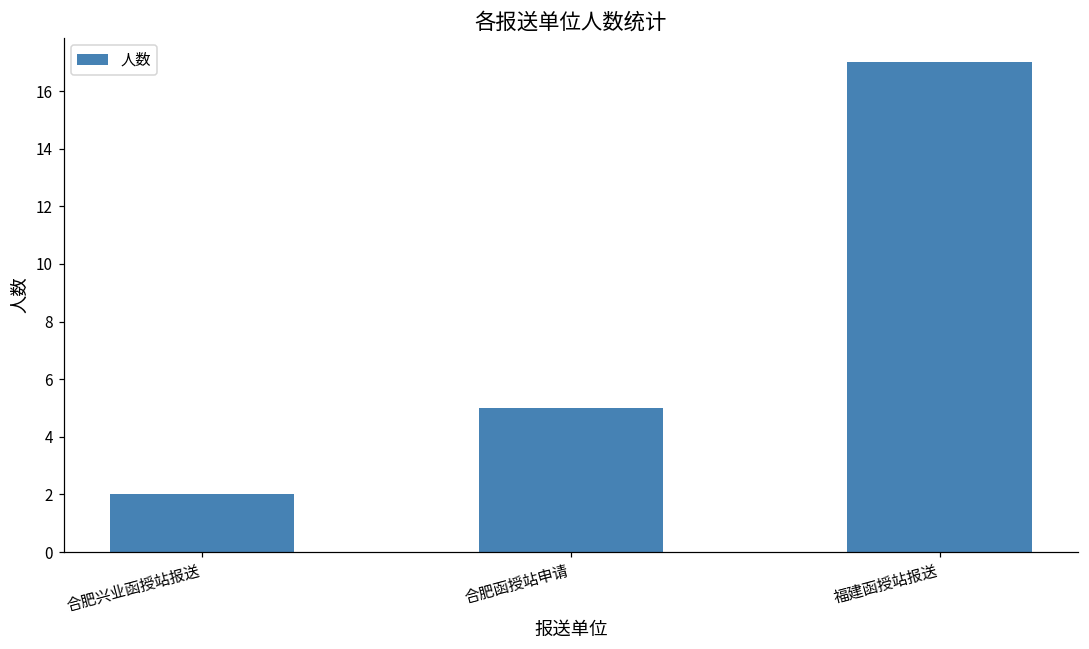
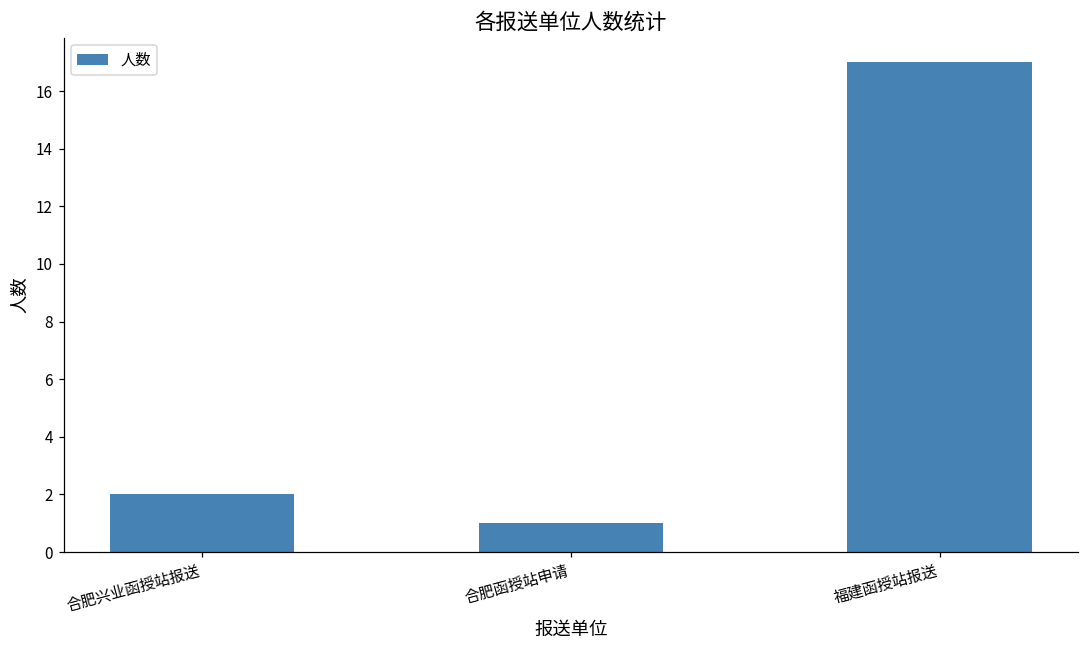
合肥函授站申请: 5 -> 1
